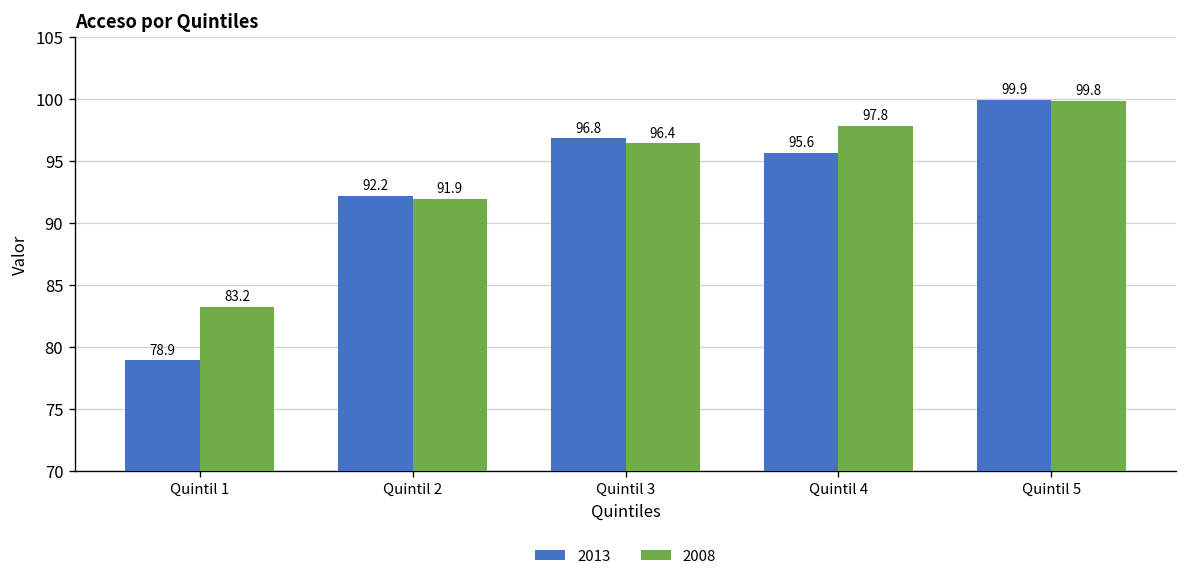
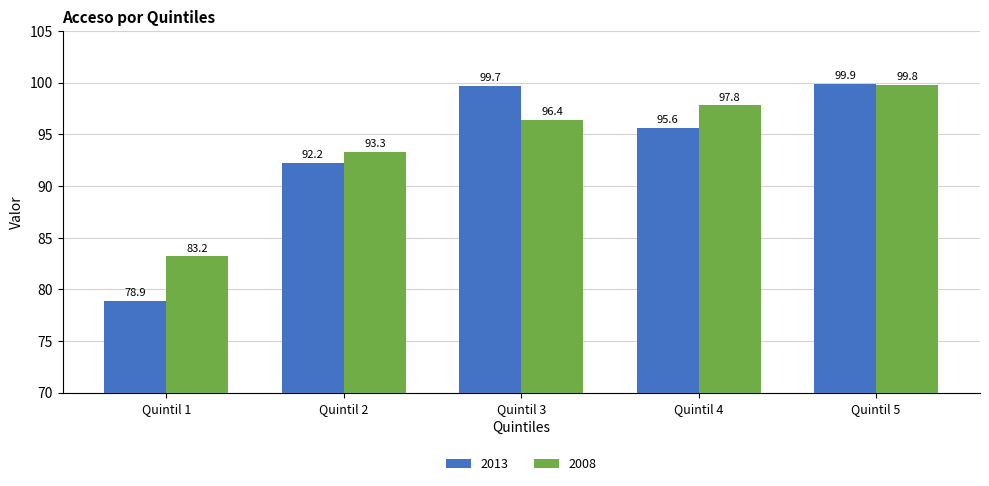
2008, Quintil 2: 91.9 -> 93.3
2013, Quintil 3: 96.8 -> 99.7
